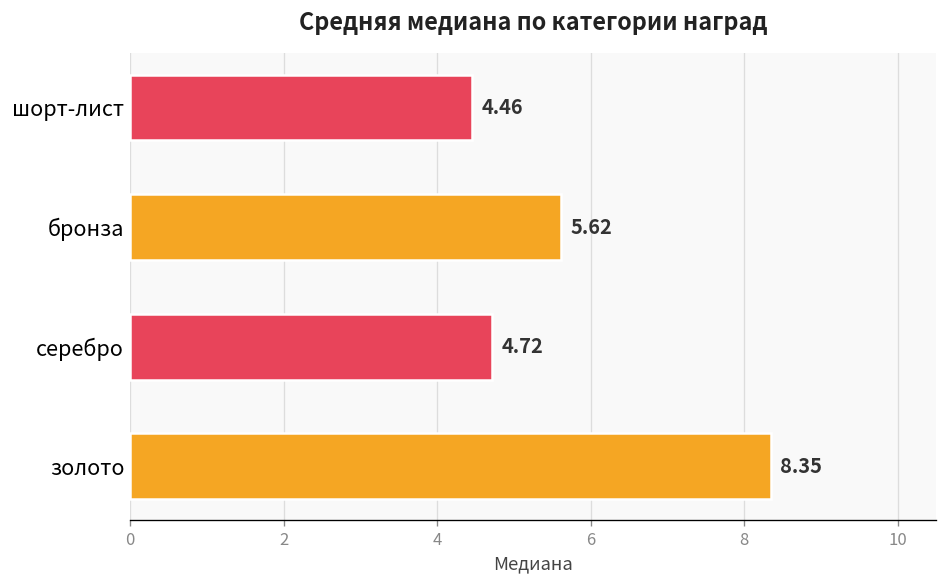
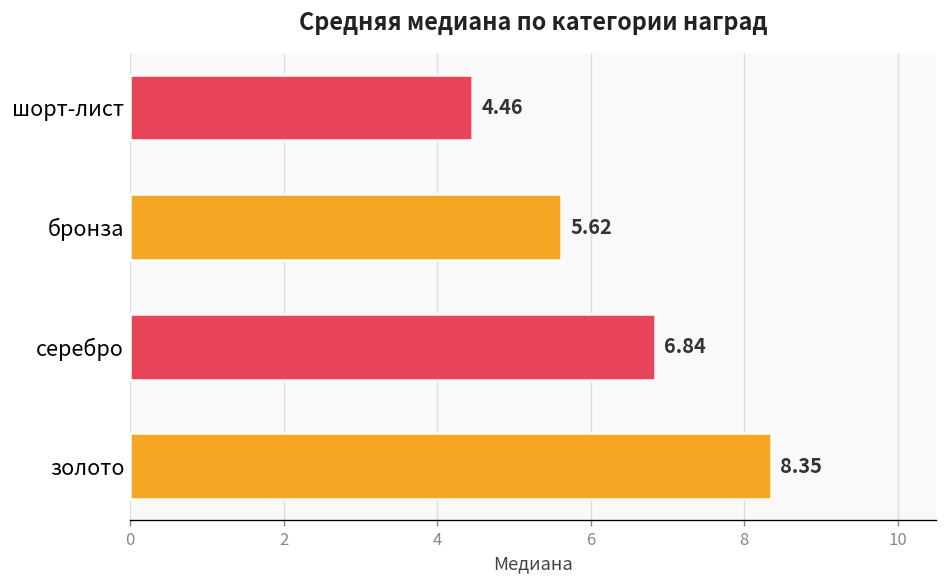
серебро: 4.72 -> 6.84
